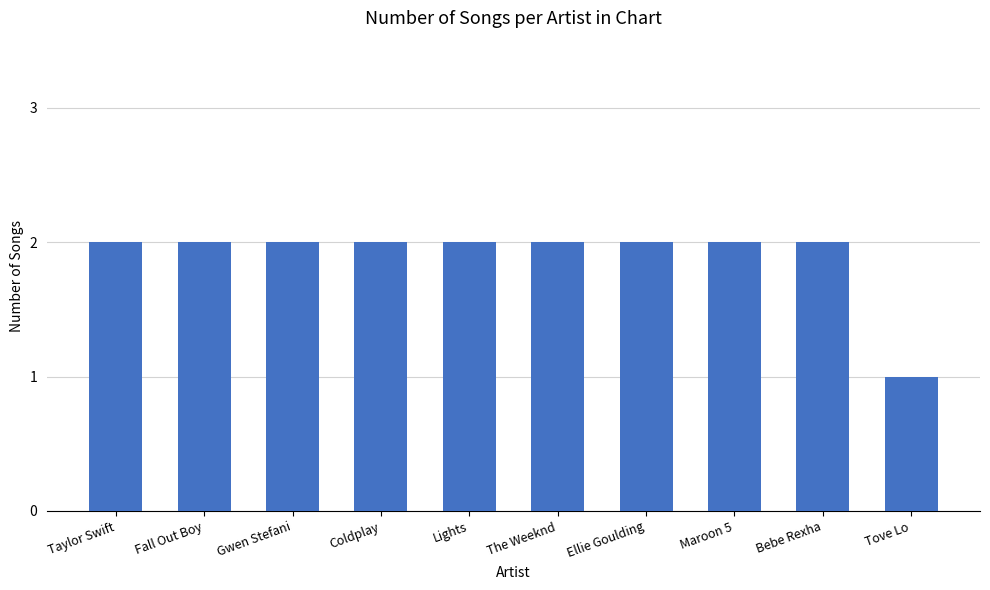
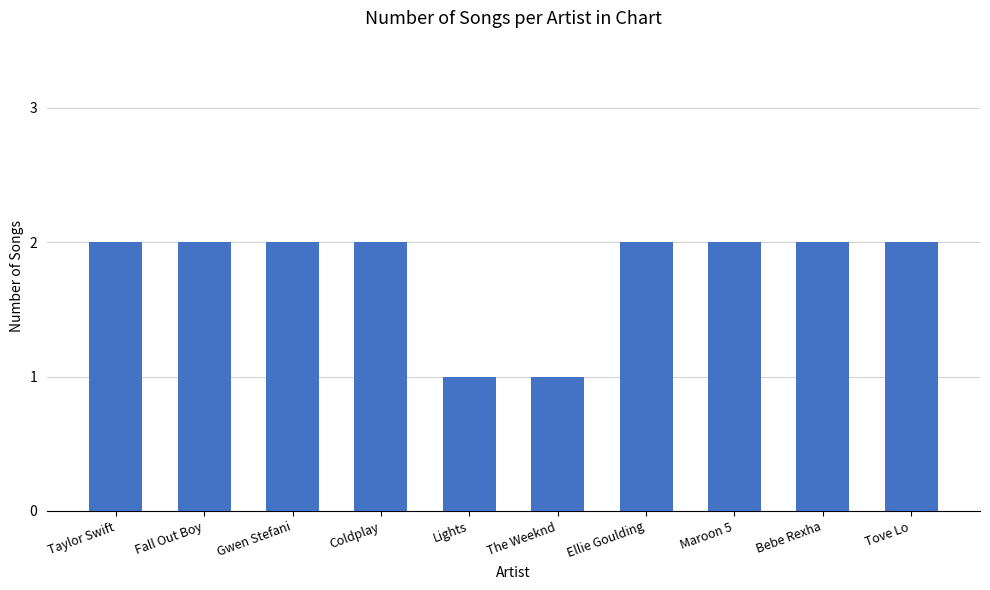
Lights: 2 -> 1
The Weeknd: 2 -> 1
Tove Lo: 1 -> 2
